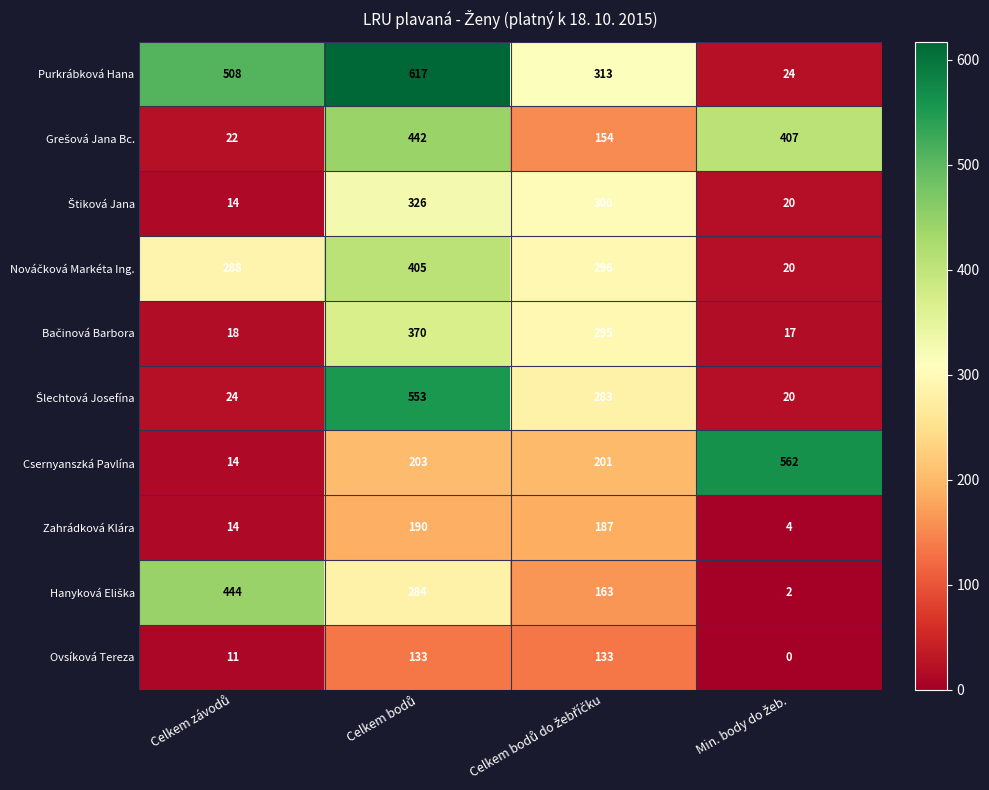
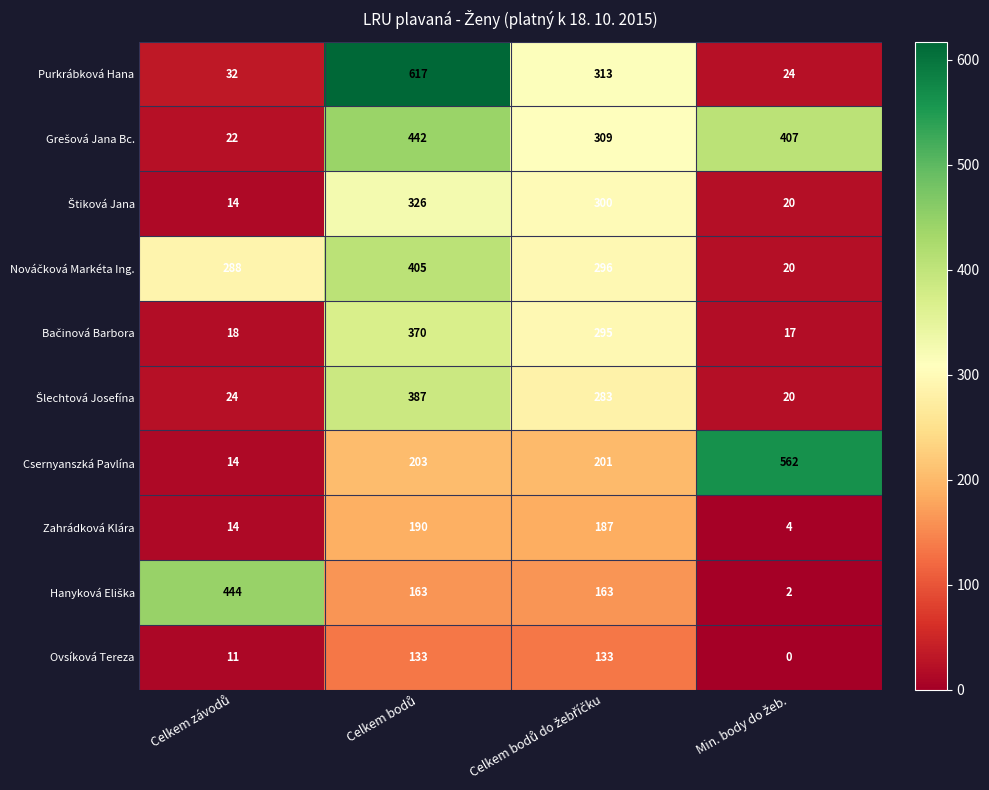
Purkrábková Hana, Celkem závodů: 508 -> 32
Grešová Jana Bc., Celkem bodů do žebříčku: 154 -> 309
Šlechtová Josefína, Celkem bodů: 553 -> 387
Hanyková Eliška, Celkem bodů: 284 -> 163
